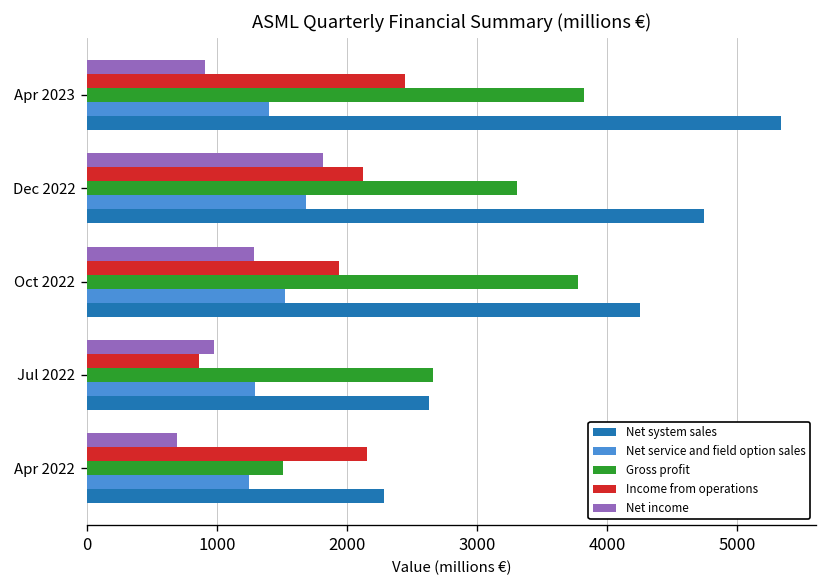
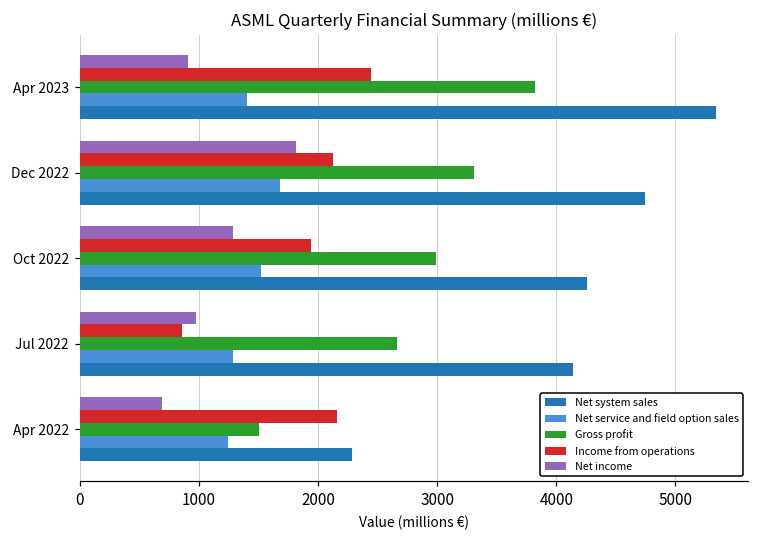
Gross profit, Oct 2022: 3780 -> 2990
Net system sales, Jul 2022: 2630 -> 4140
